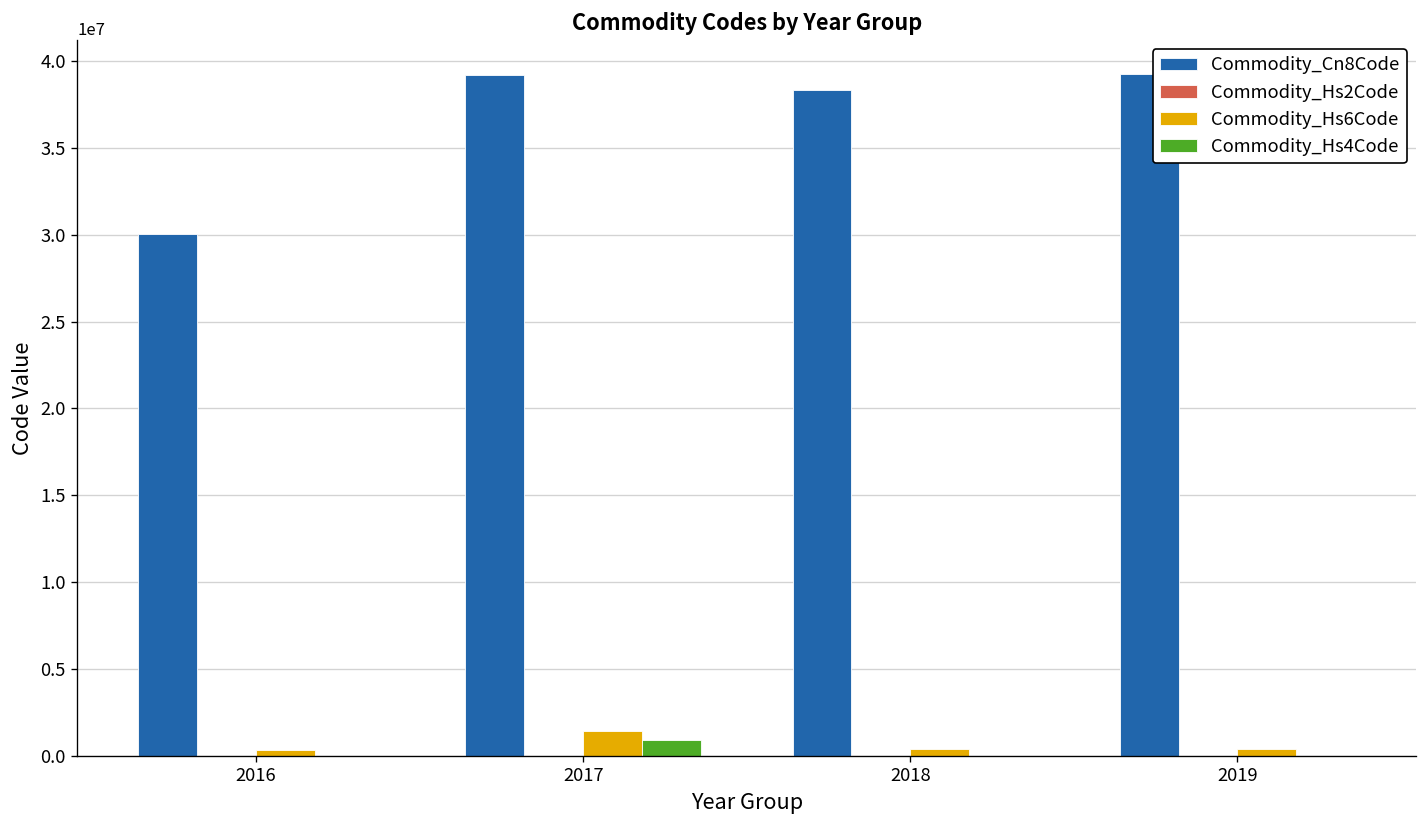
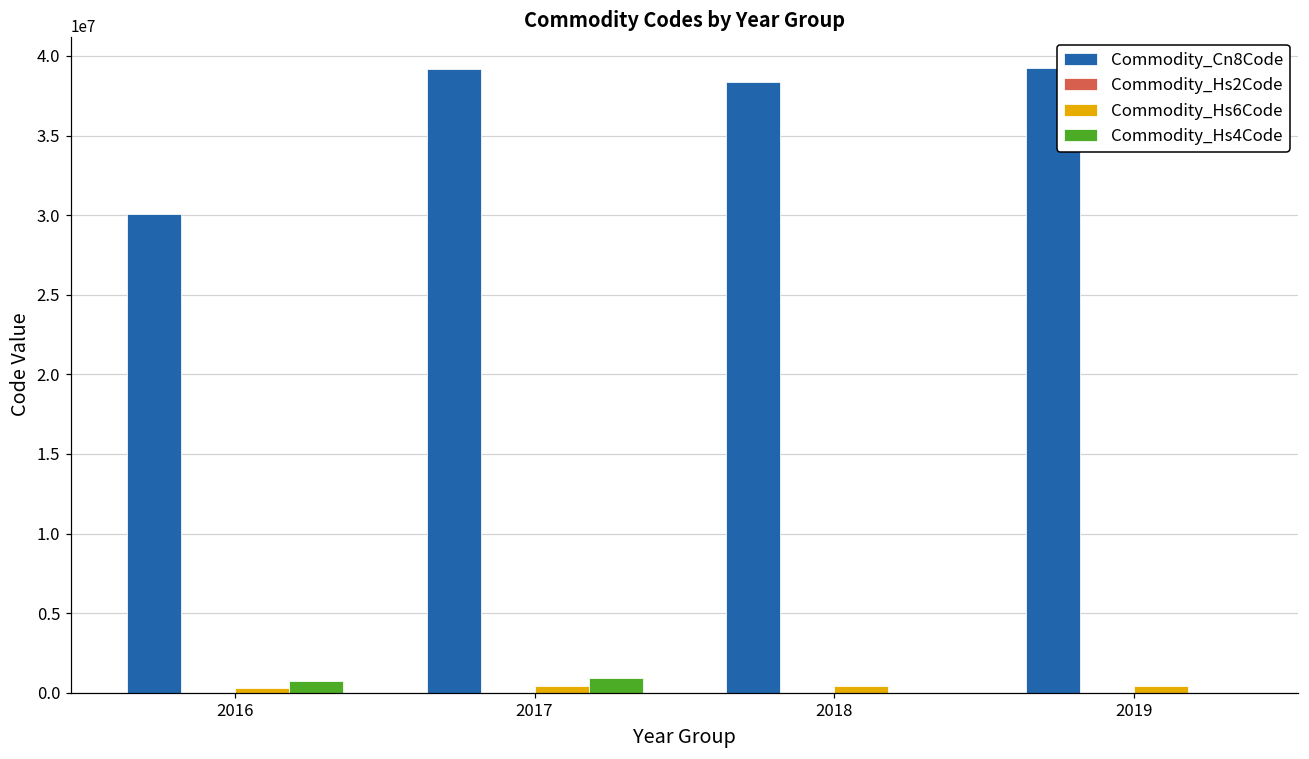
Commodity_Hs4Code, 2016: 0 -> 700000
Commodity_Hs6Code, 2017: 1400000 -> 400000
